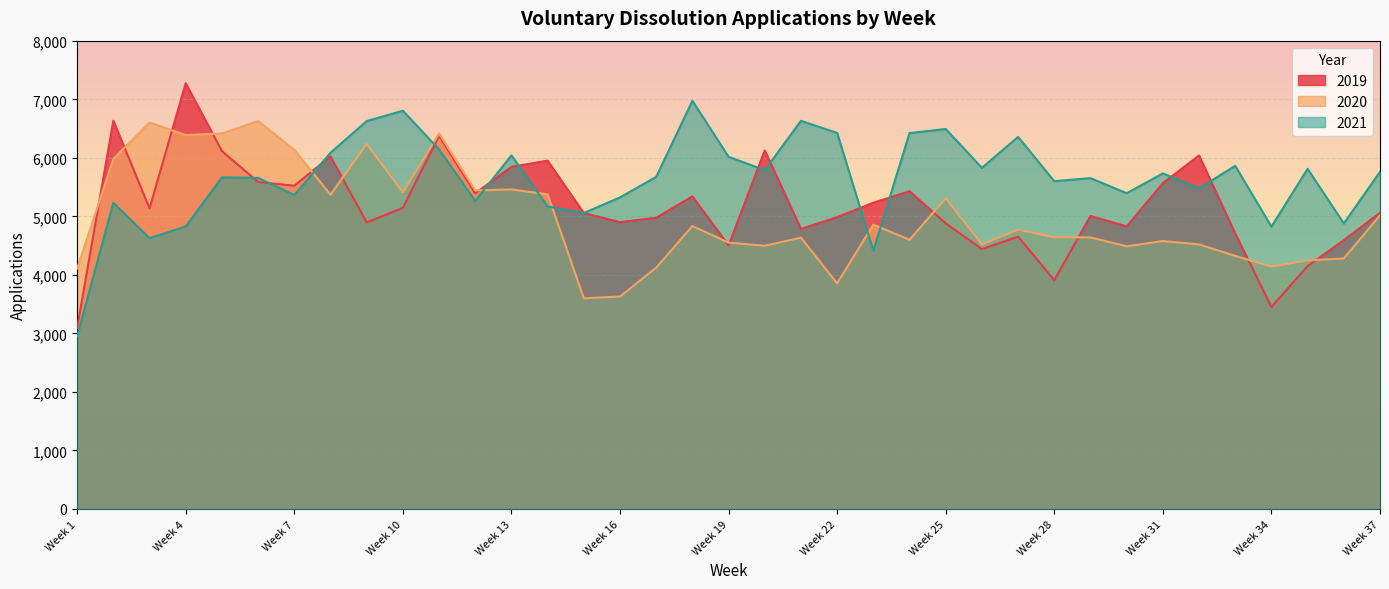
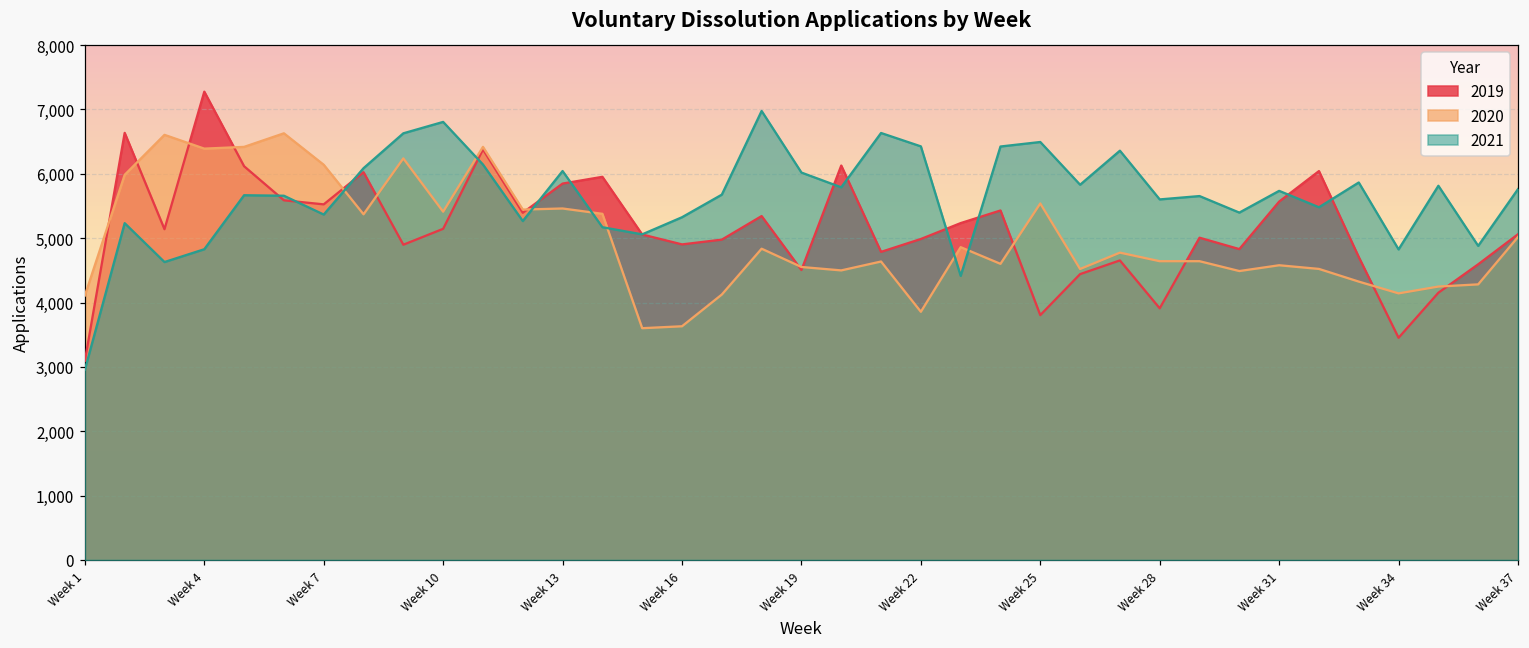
2019, Week 25: 4,900 -> 3,800
2020, Week 25: 5,300 -> 5,500
